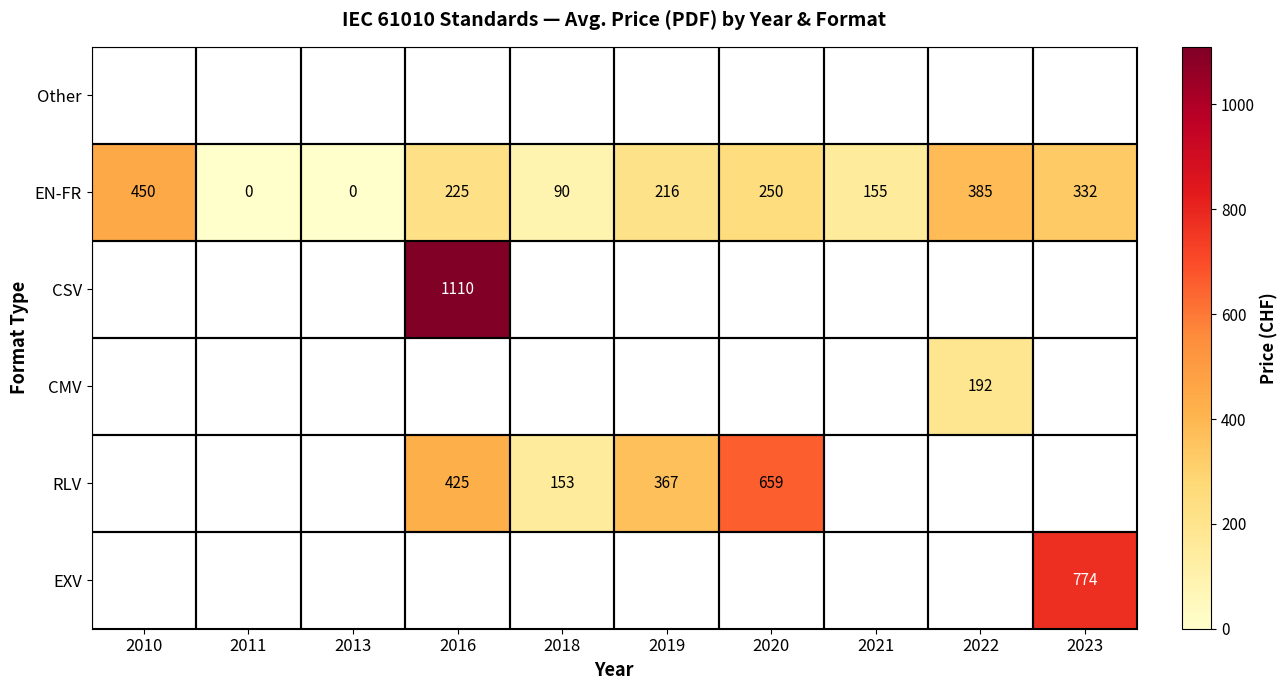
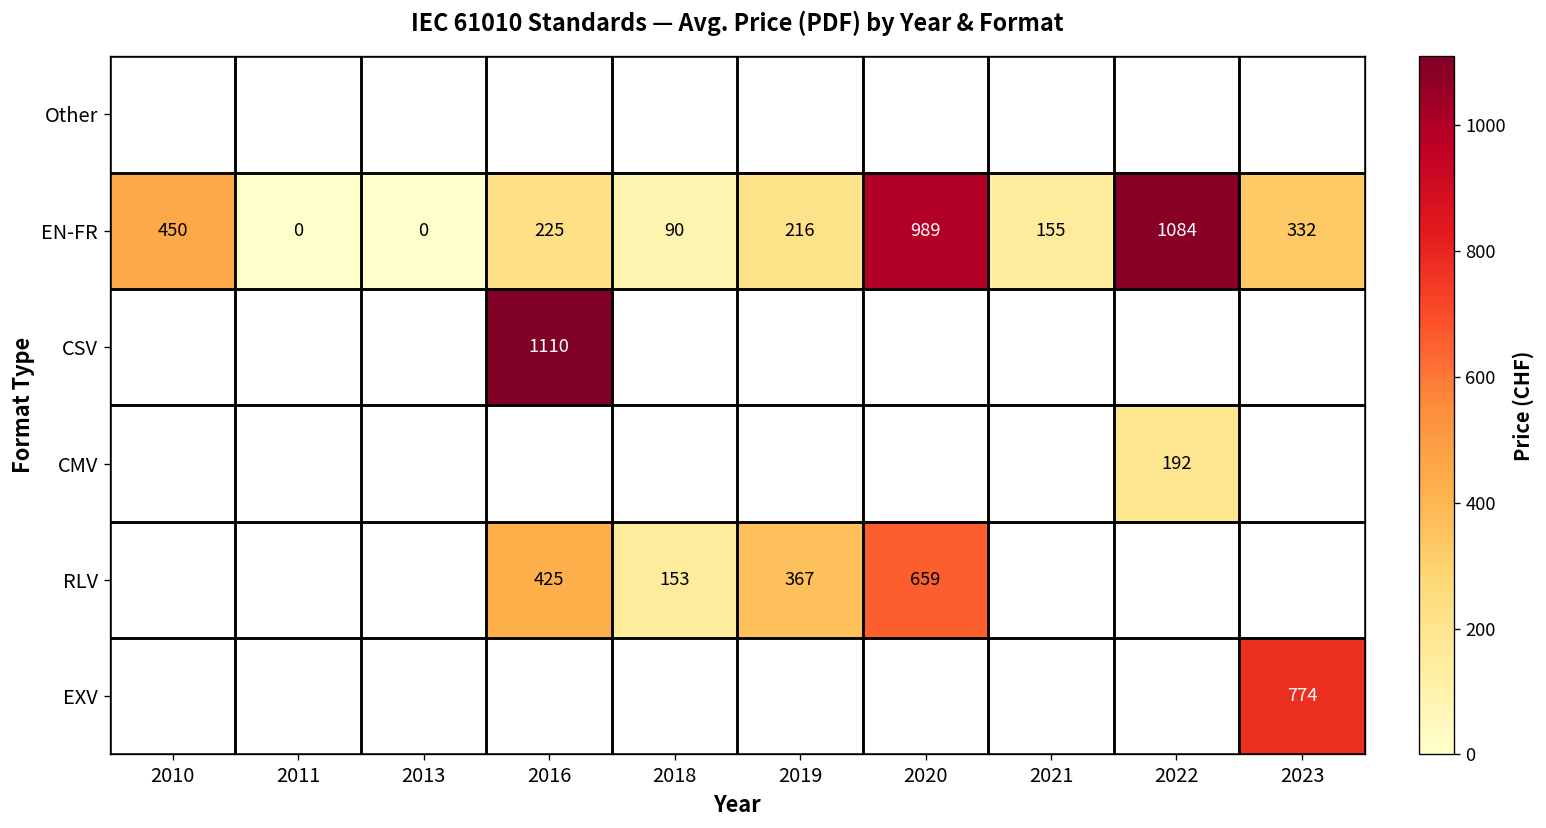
EN-FR, 2020: 250 -> 989
EN-FR, 2022: 385 -> 1084
